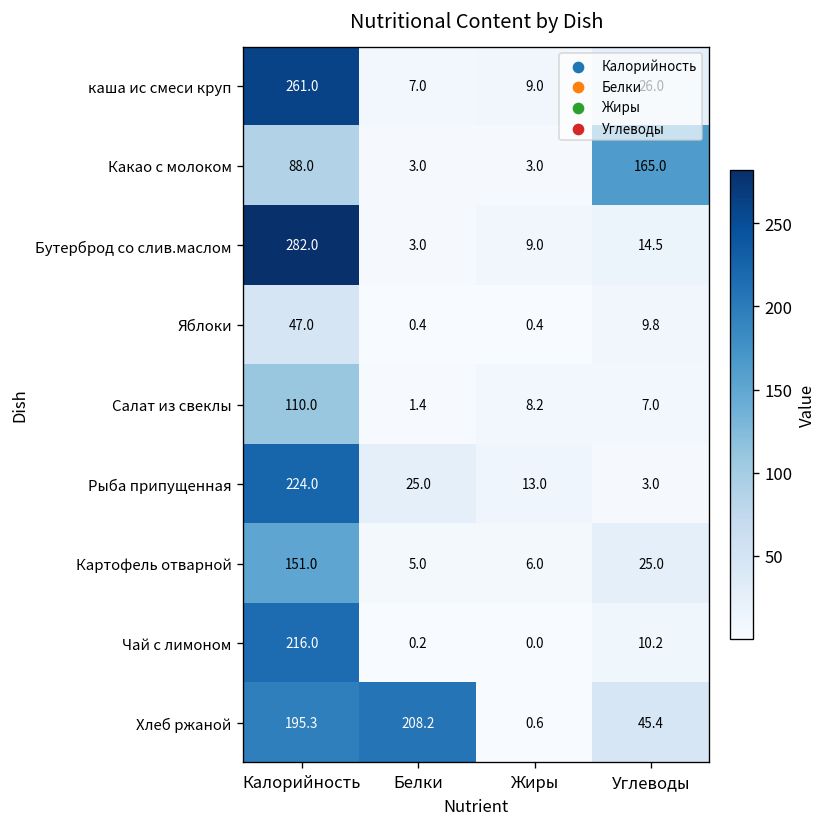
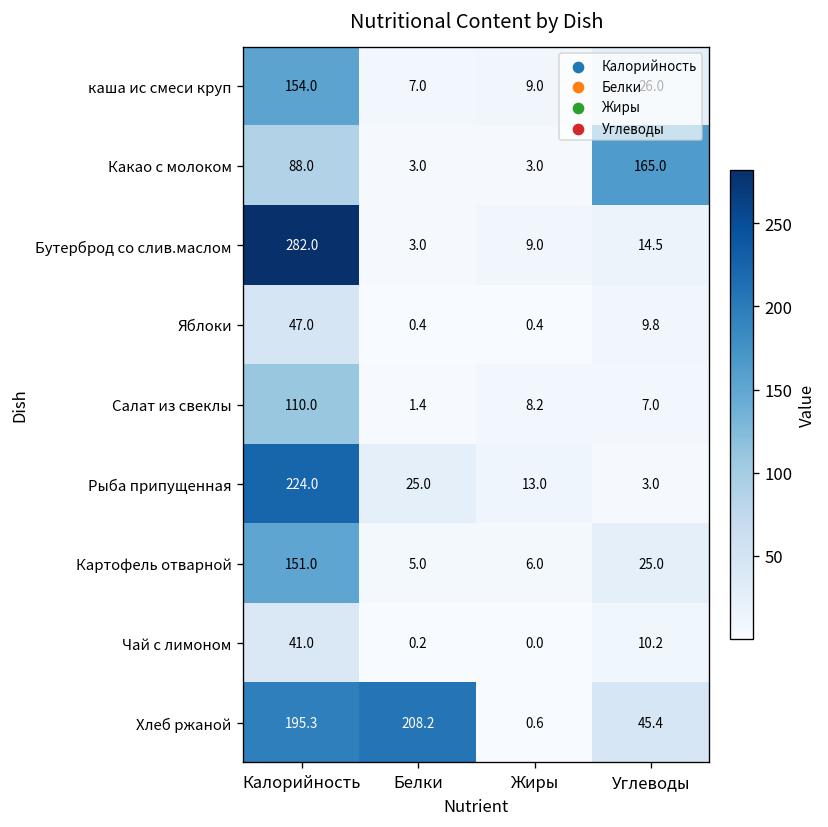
каша ис смеси круп, Калорийность: 261.0 -> 154.0
Чай с лимоном, Калорийность: 216.0 -> 41.0
